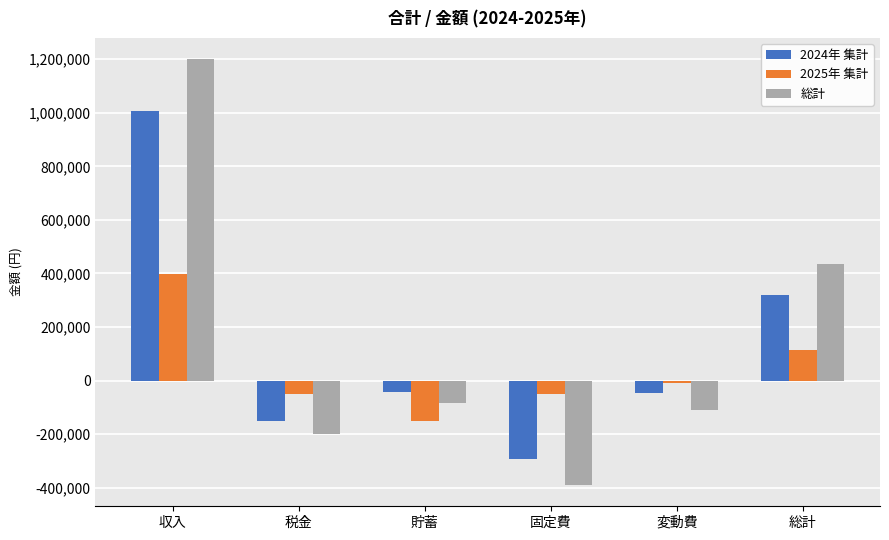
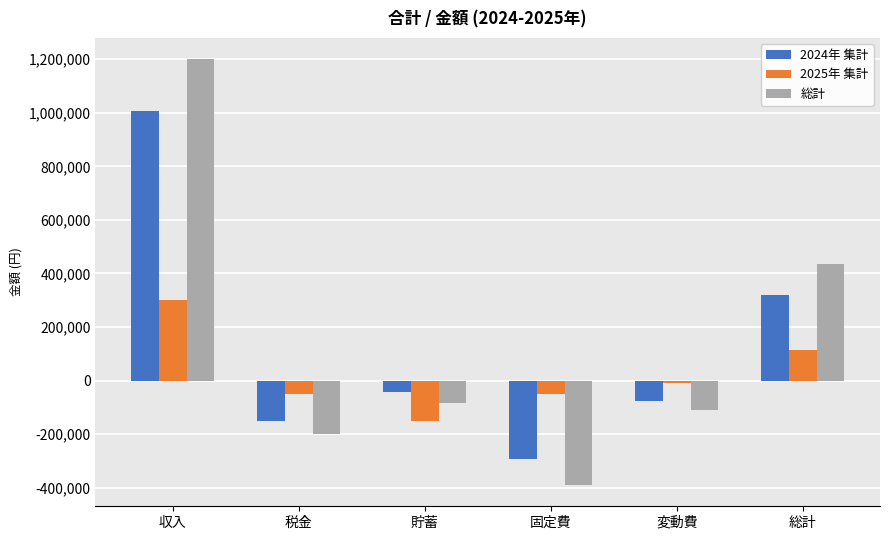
2025年 集計, 収入: 400,000 -> 300,000
2024年 集計, 変動費: -50,000 -> -80,000
